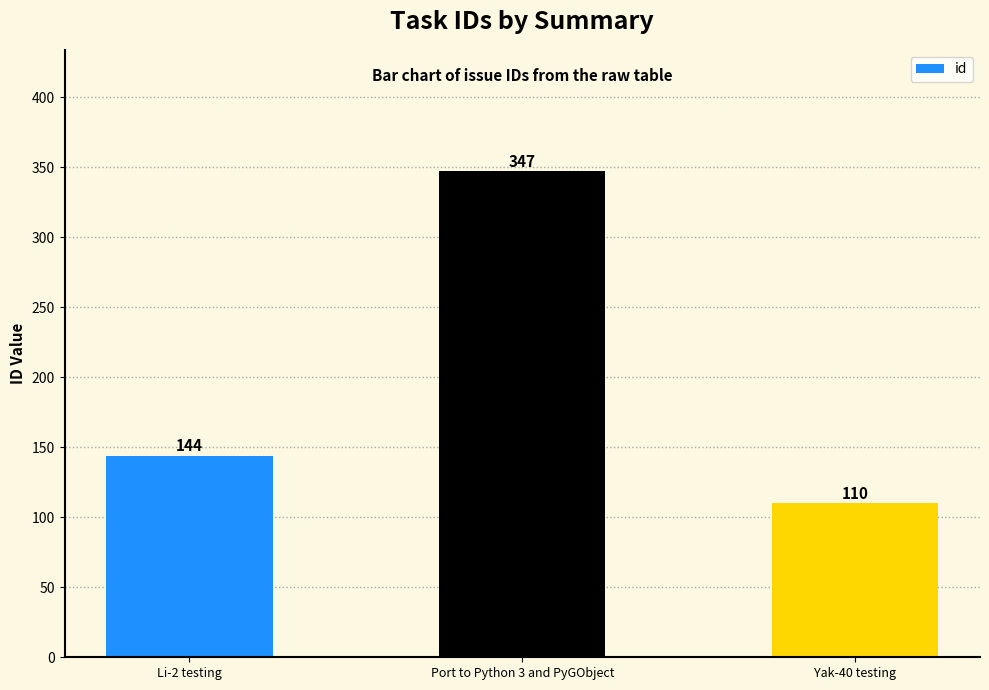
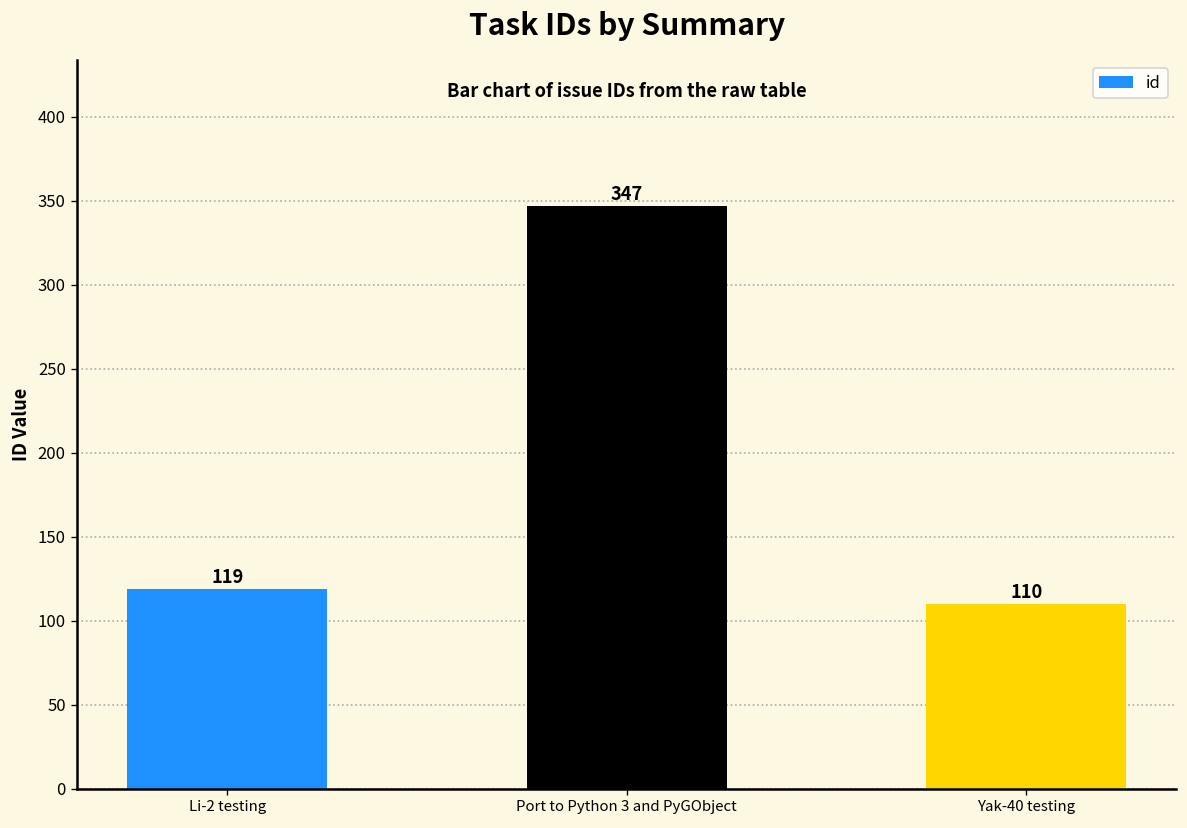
Li-2 testing: 144 -> 119
